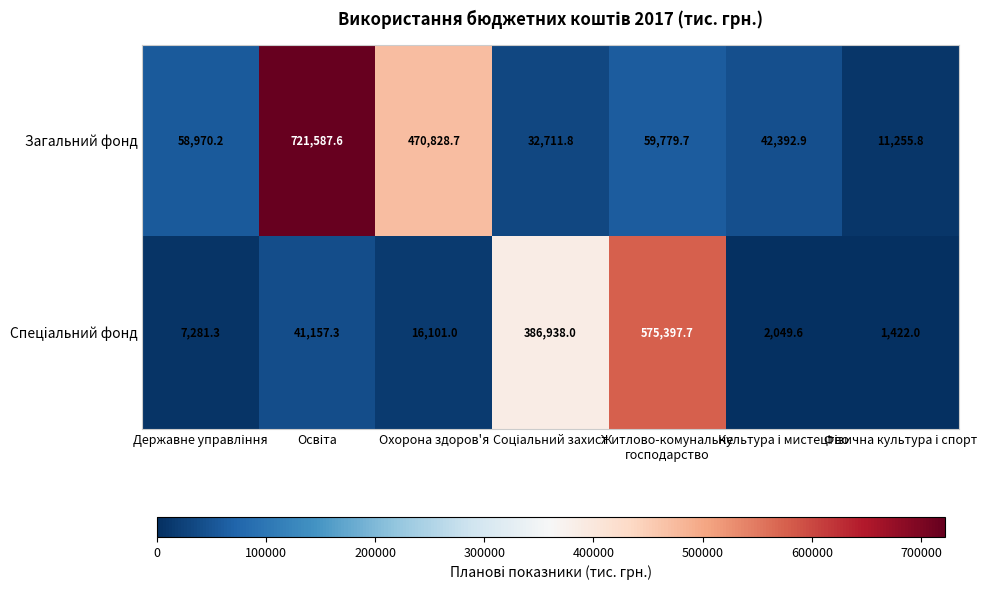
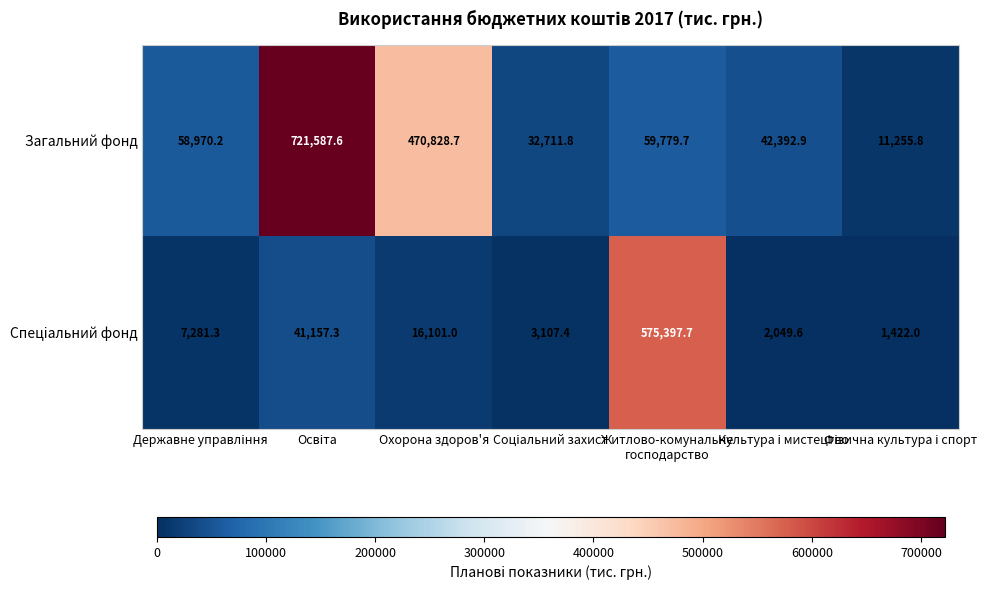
Спеціальний фонд, Соціальний захист: 386,938.0 -> 3,107.4
